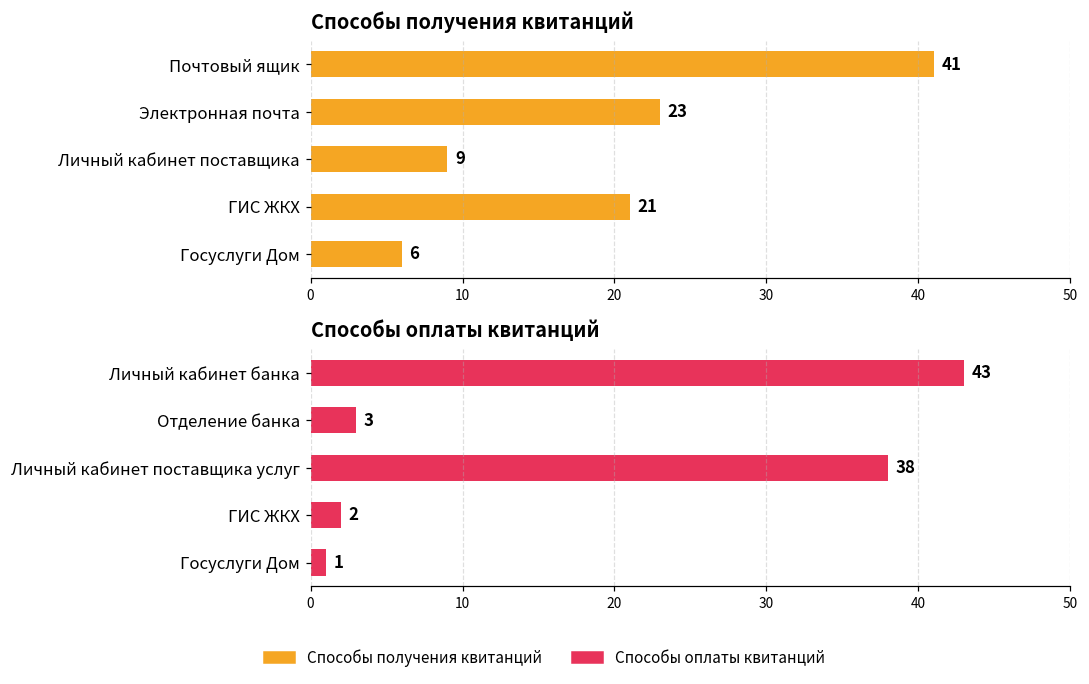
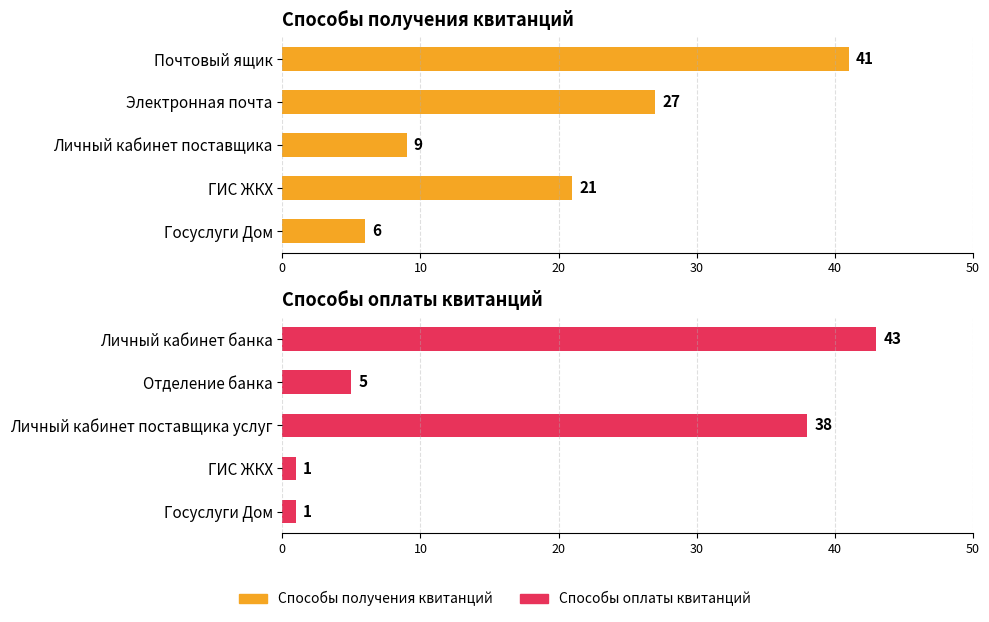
Способы получения квитанций, Электронная почта: 23 -> 27
Способы оплаты квитанций, Отделение банка: 3 -> 5
Способы оплаты квитанций, ГИС ЖКХ: 2 -> 1
